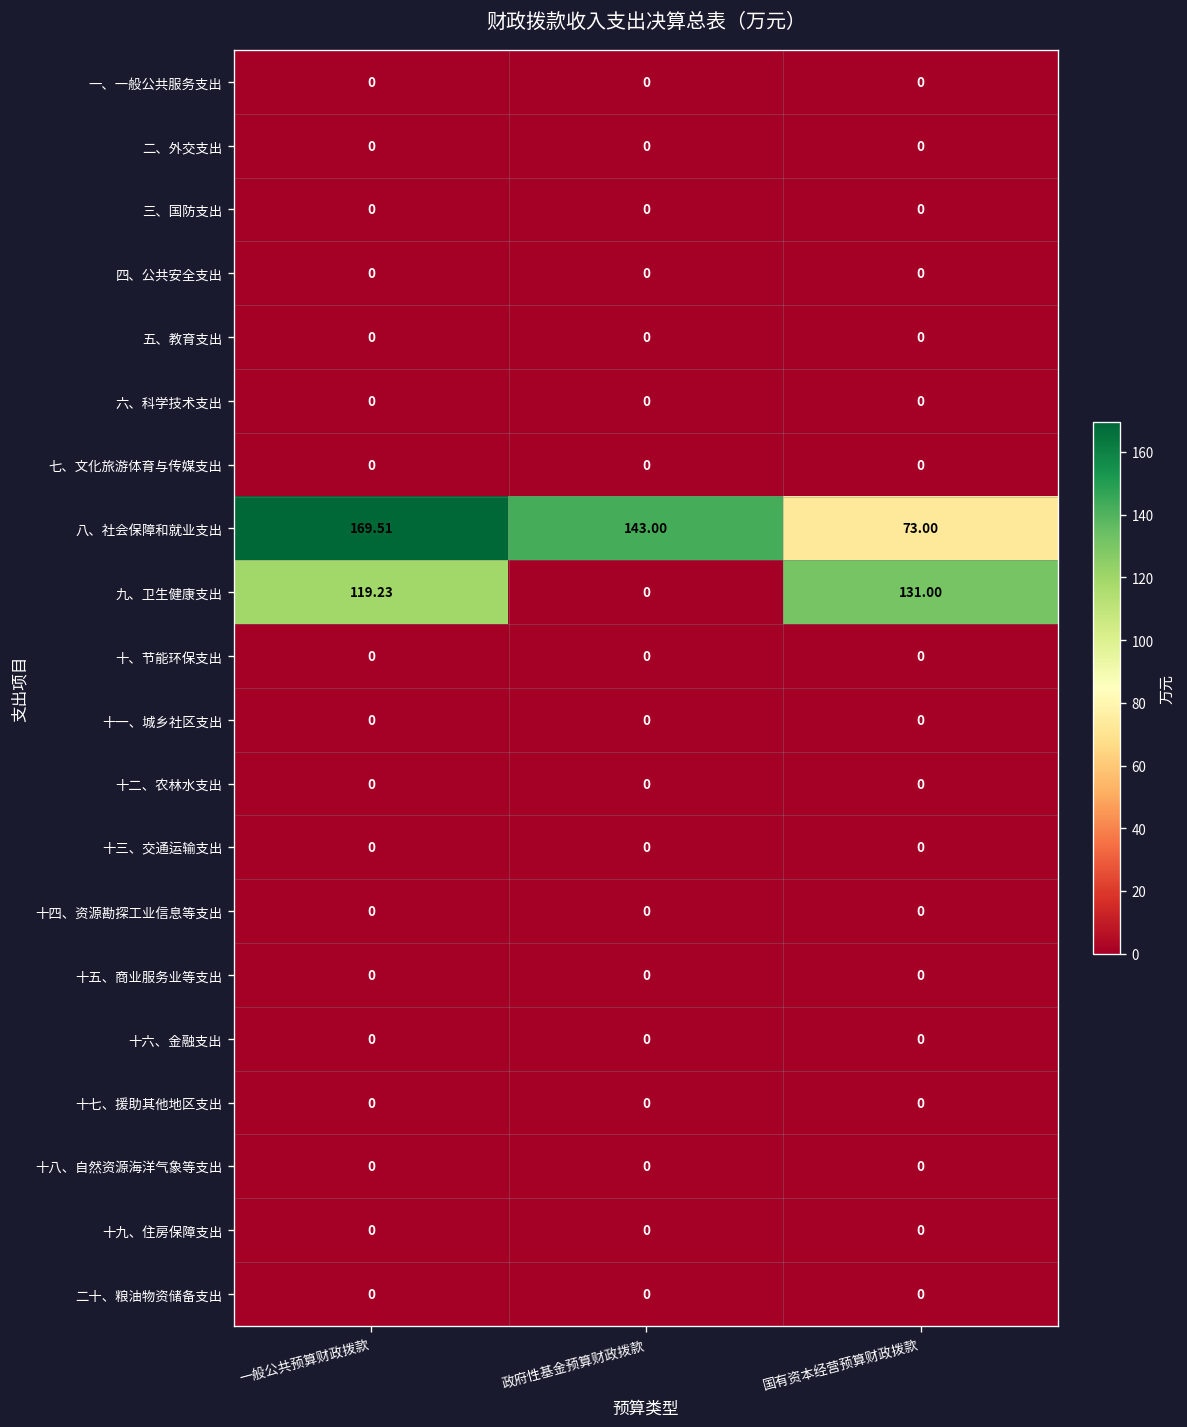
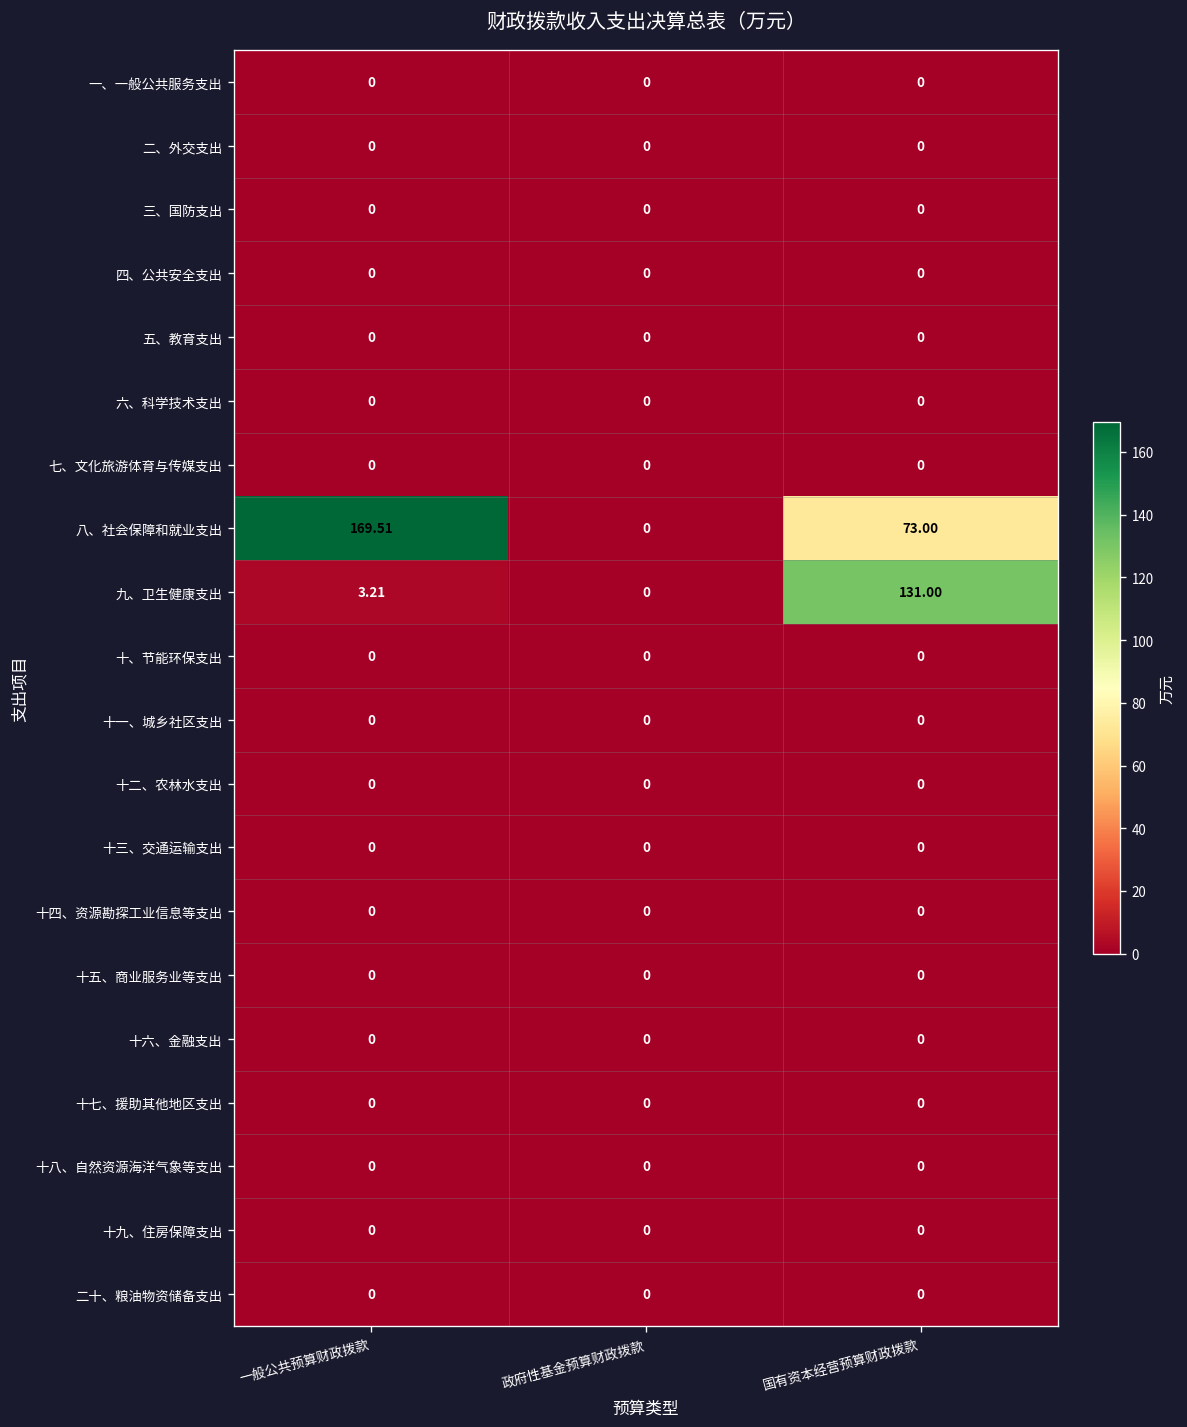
八、社会保障和就业支出, 政府性基金预算财政拨款: 143.00 -> 0
九、卫生健康支出, 一般公共预算财政拨款: 119.23 -> 3.21
